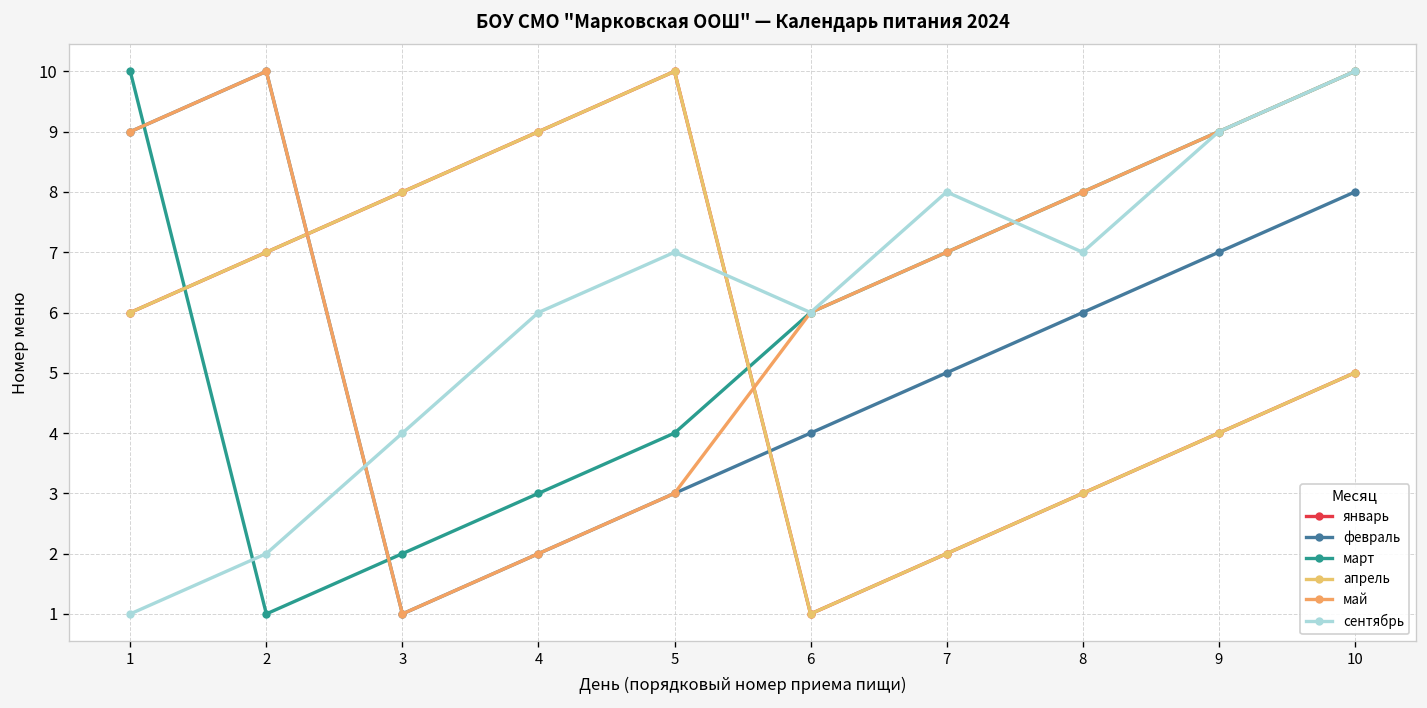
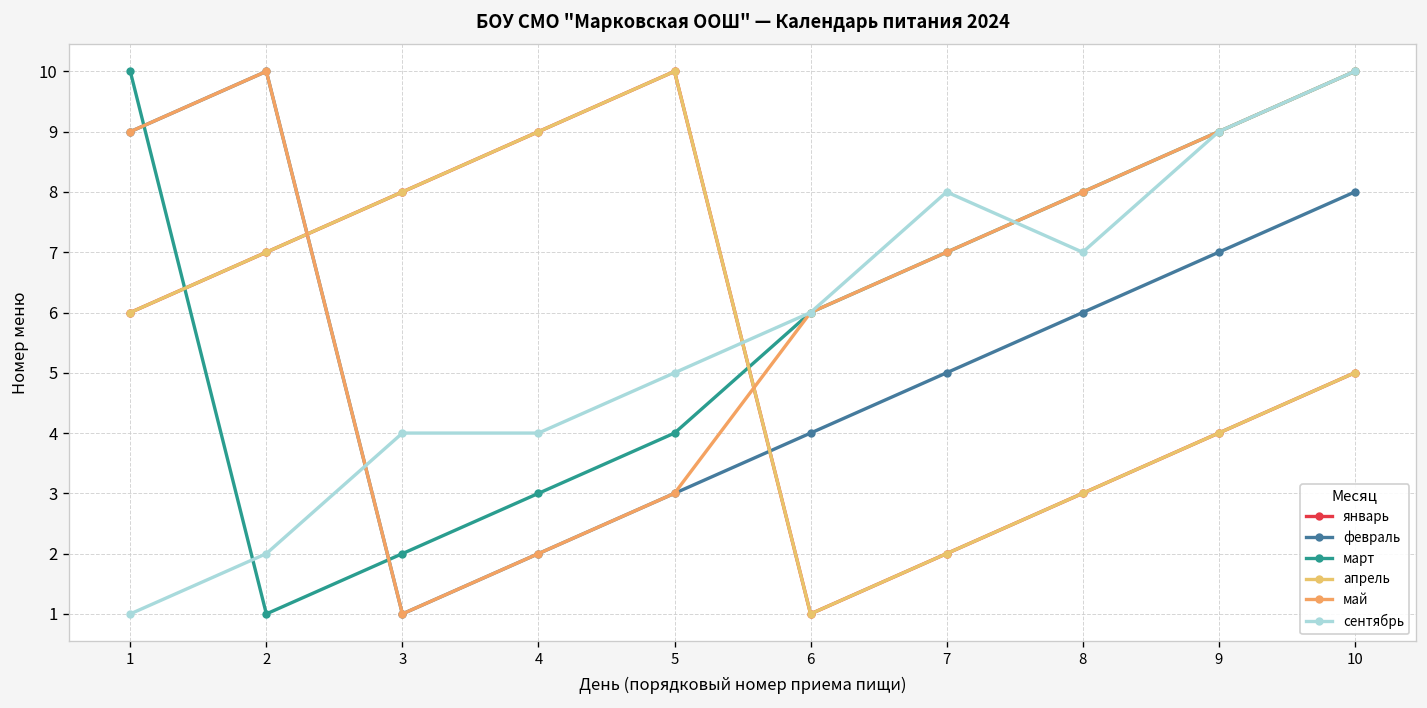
сентябрь, 4: 6 -> 4
сентябрь, 5: 7 -> 5
